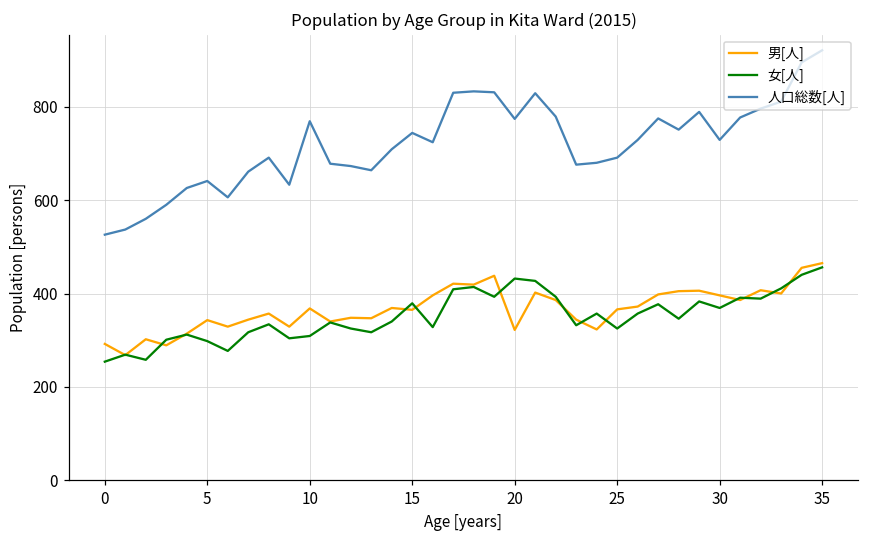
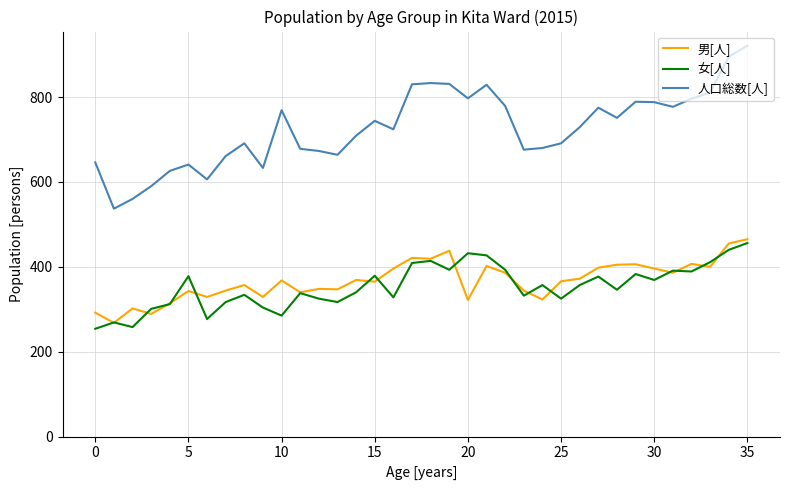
人口総数[人], 0: 530 -> 650
女[人], 5: 300 -> 380
女[人], 10: 310 -> 290
人口総数[人], 20: 770 -> 800
人口総数[人], 30: 730 -> 790
